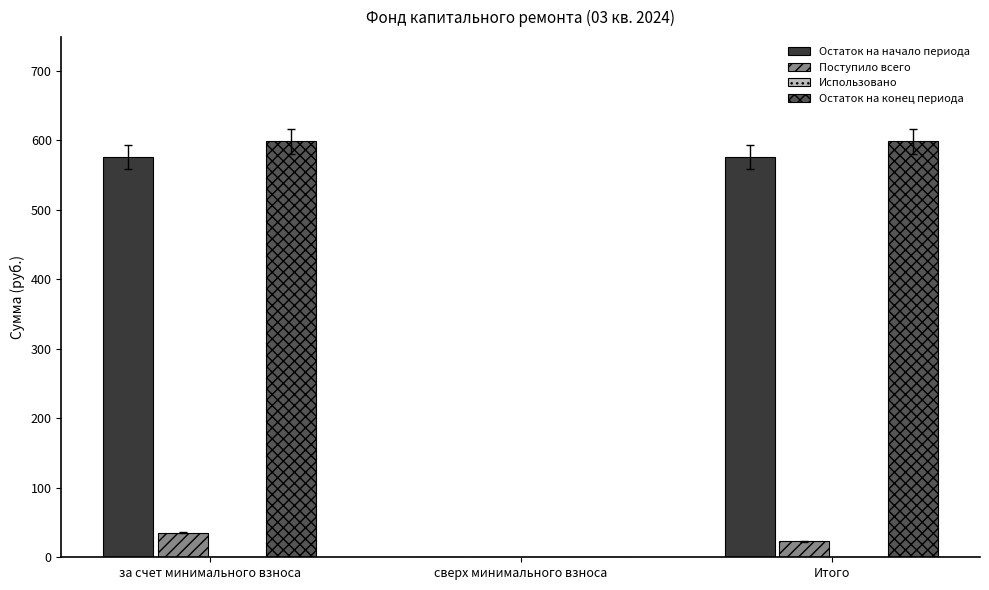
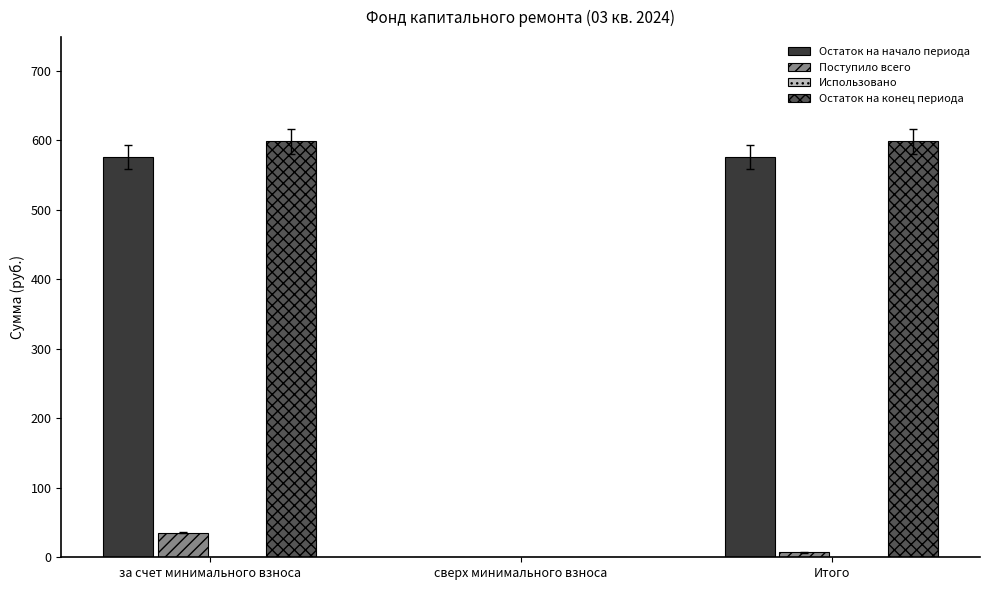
Поступило всего, Итого: 20 -> 10
